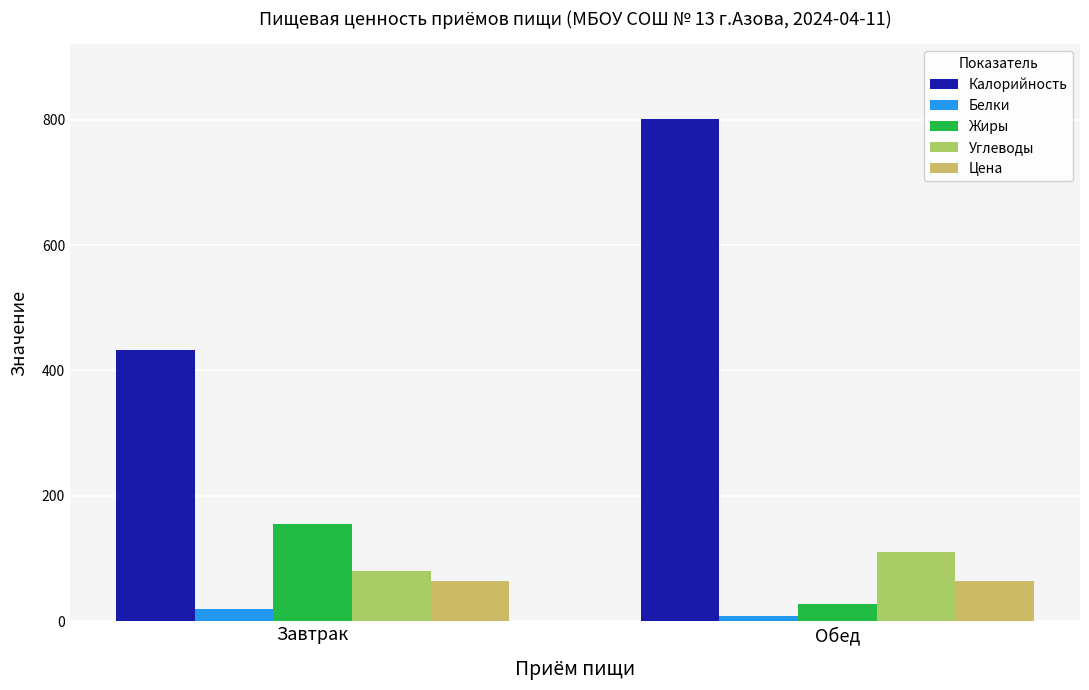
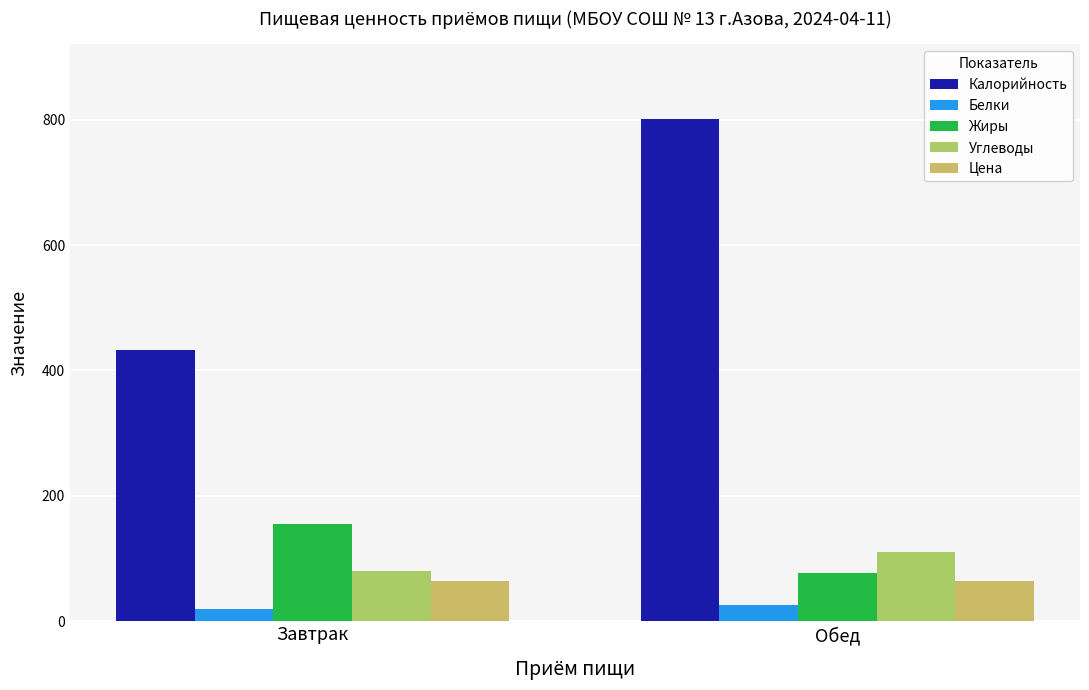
Белки, Обед: 10 -> 30
Жиры, Обед: 30 -> 80
